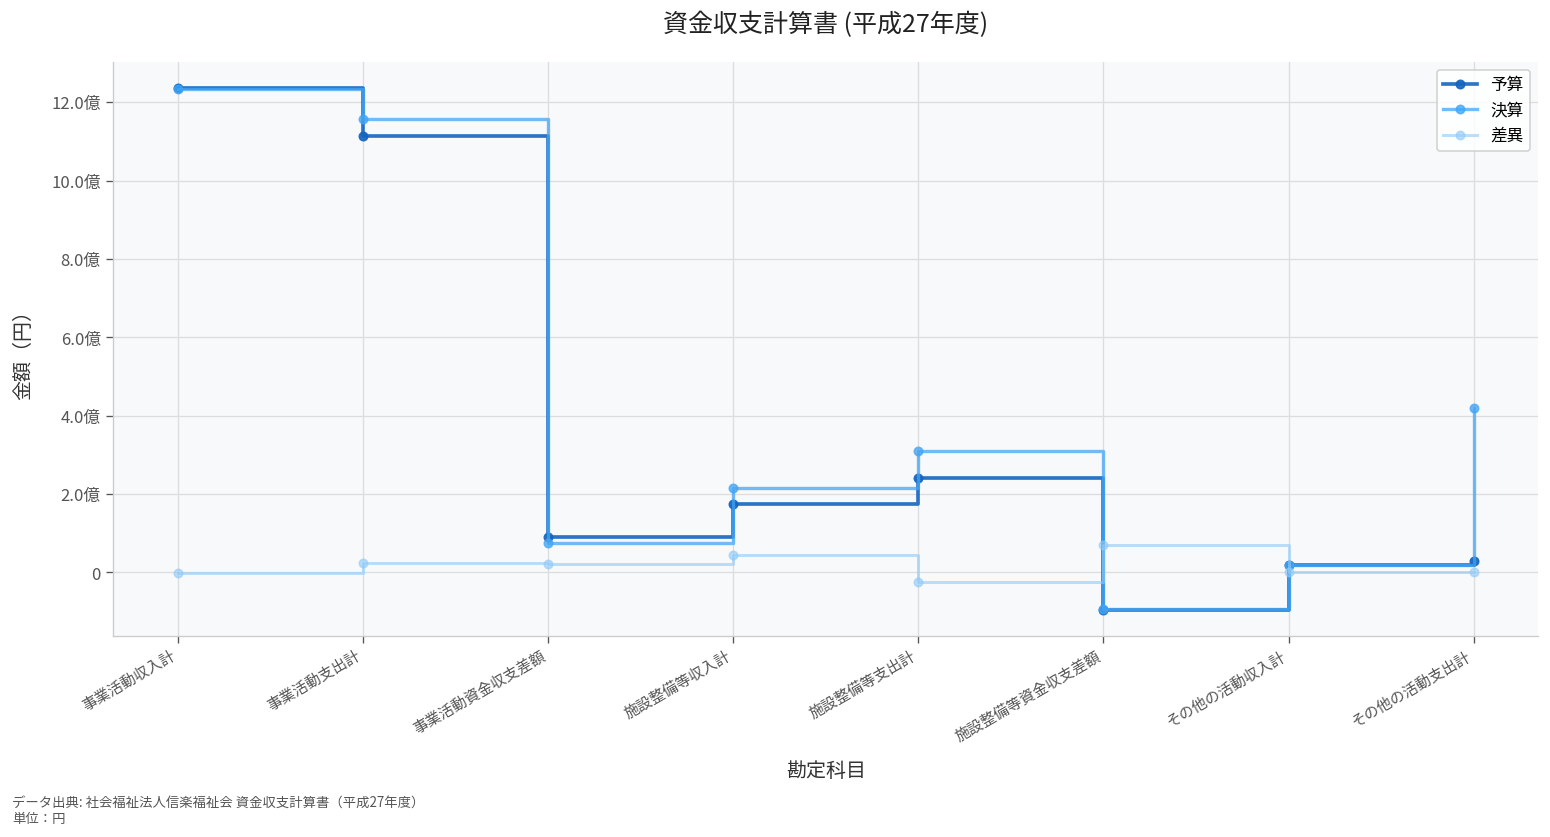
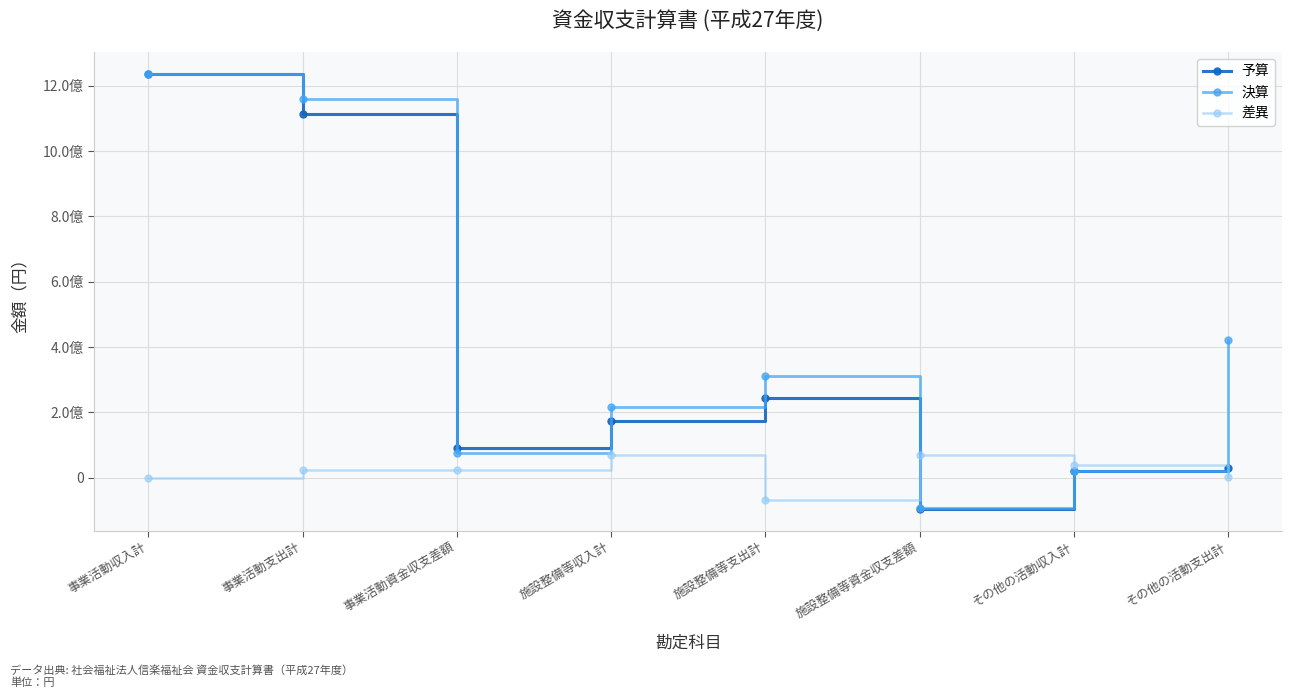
差異, 施設整備等収入計: 0.5億 -> 0.7億
差異, 施設整備等支出計: -0.3億 -> -0.7億
差異, その他の活動収入計: 0.0億 -> 0.4億
